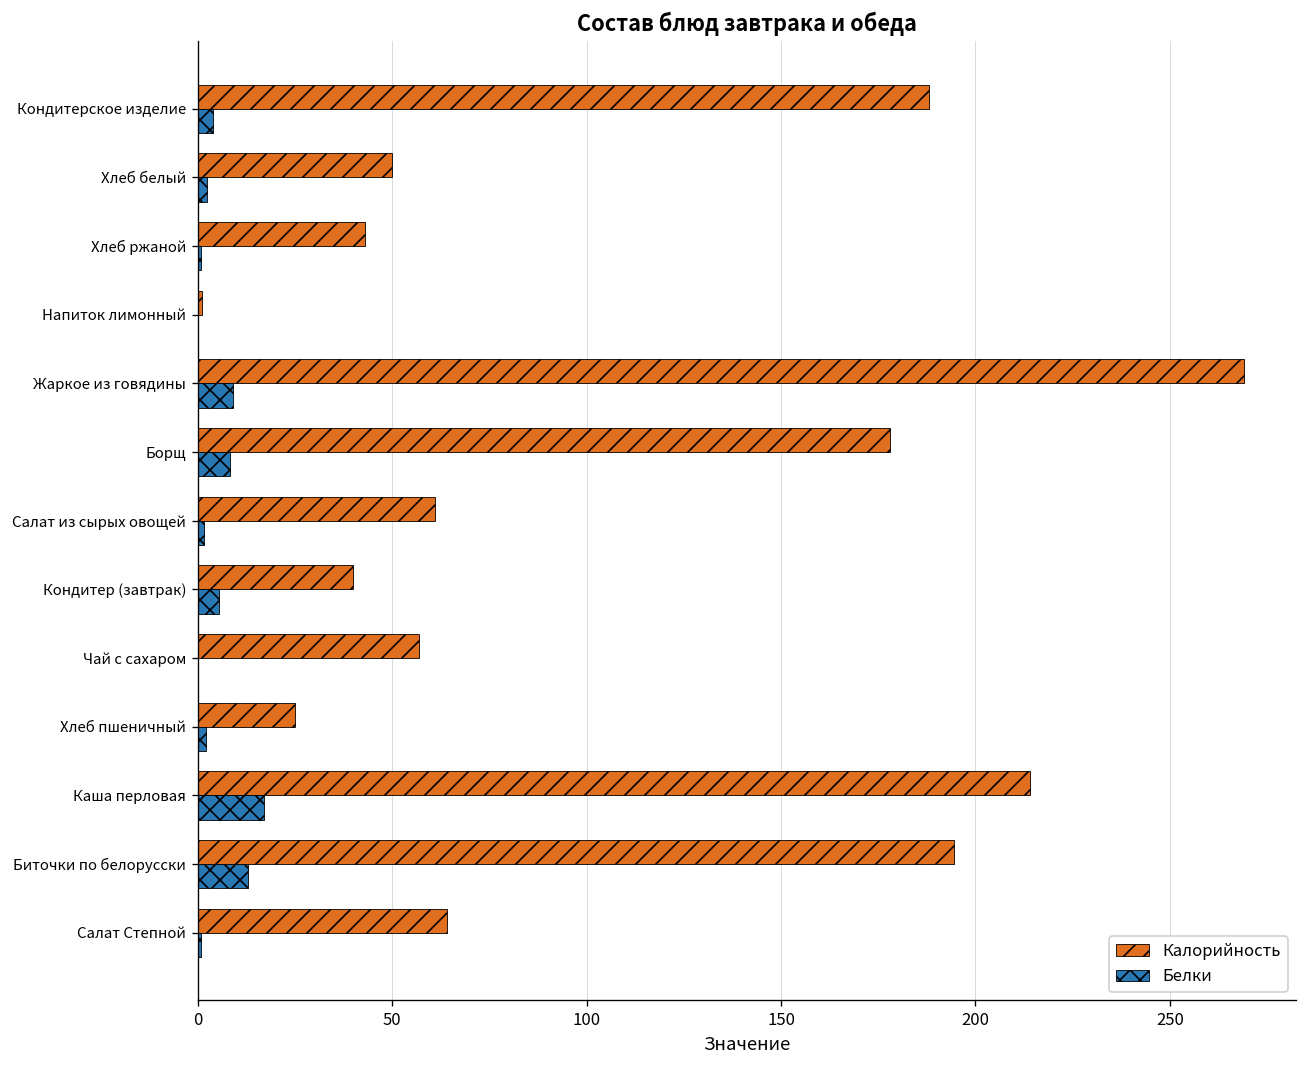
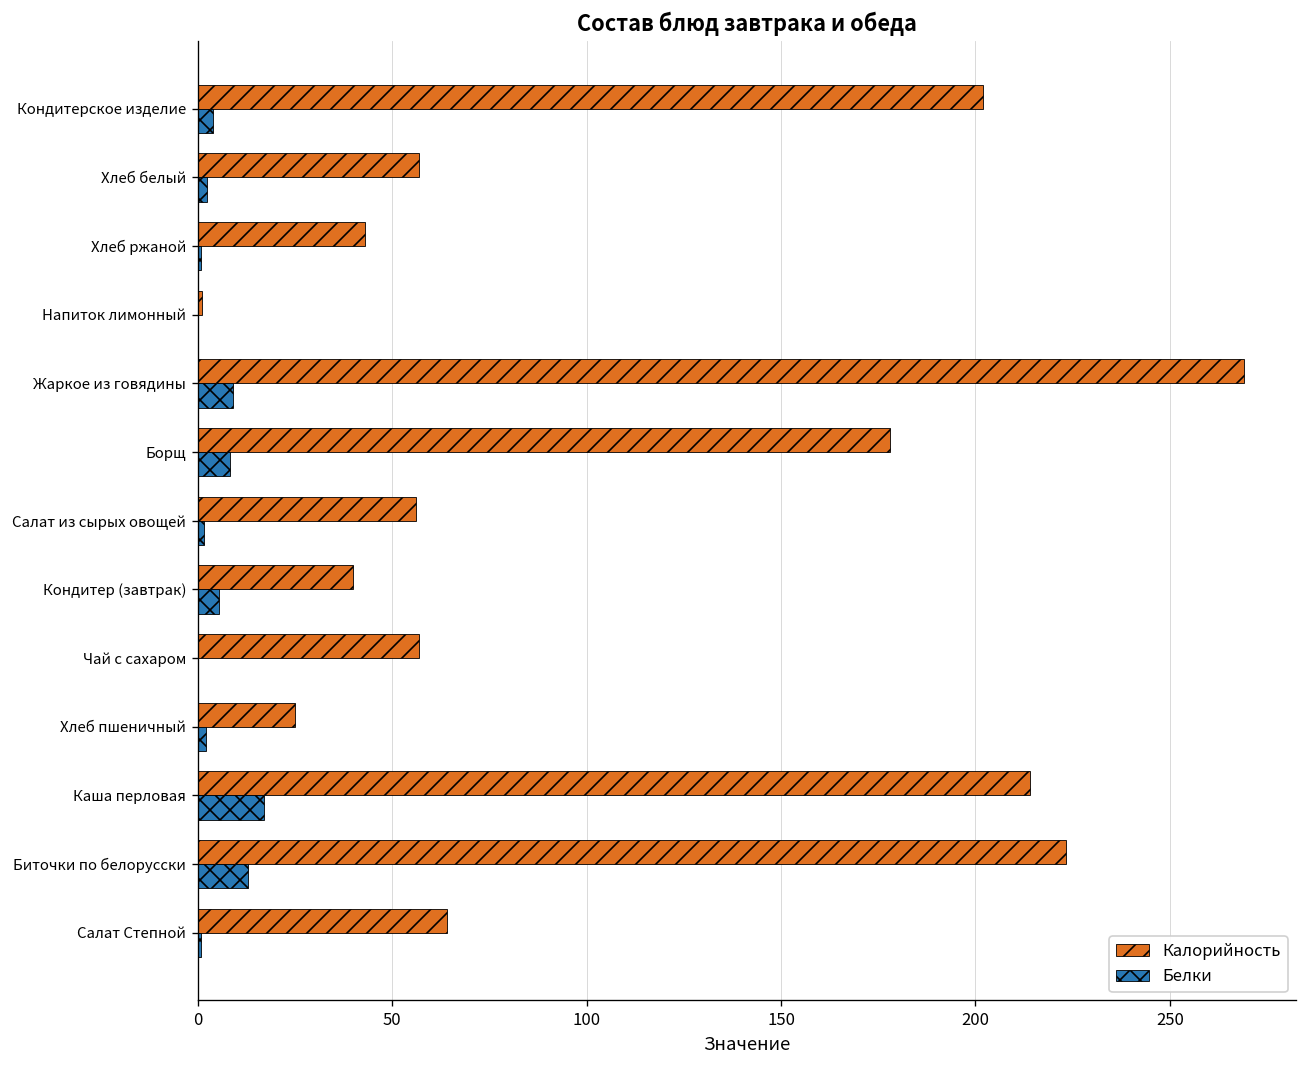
Калорийность, Кондитерское изделие: 188 -> 202
Калорийность, Хлеб белый: 50 -> 57
Калорийность, Салат из сырых овощей: 61 -> 56
Калорийность, Биточки по белорусски: 194 -> 223
